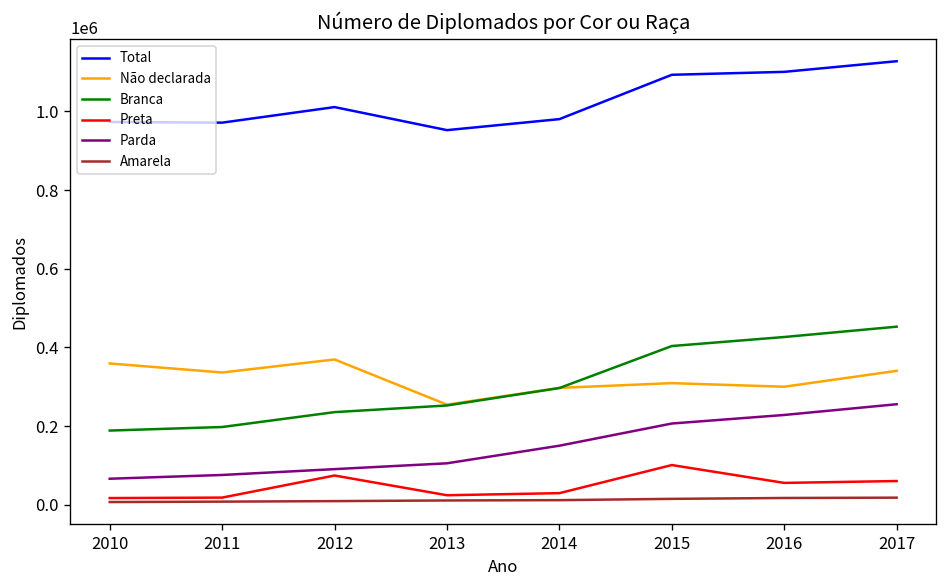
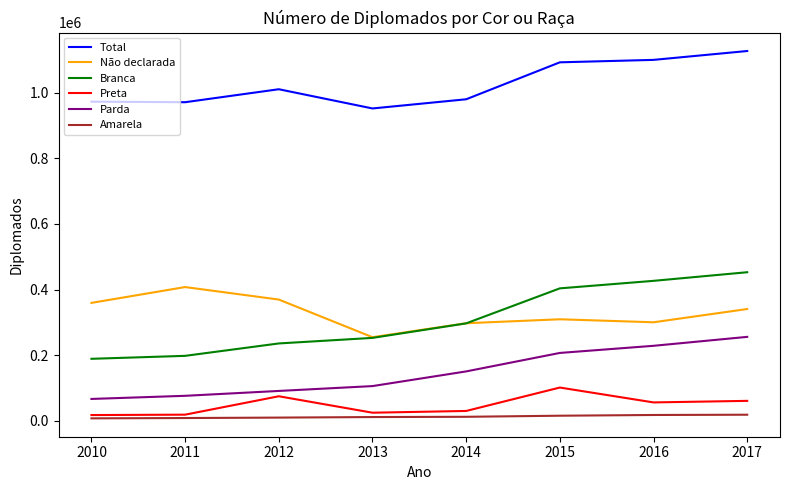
Não declarada, 2011: 340000 -> 410000
